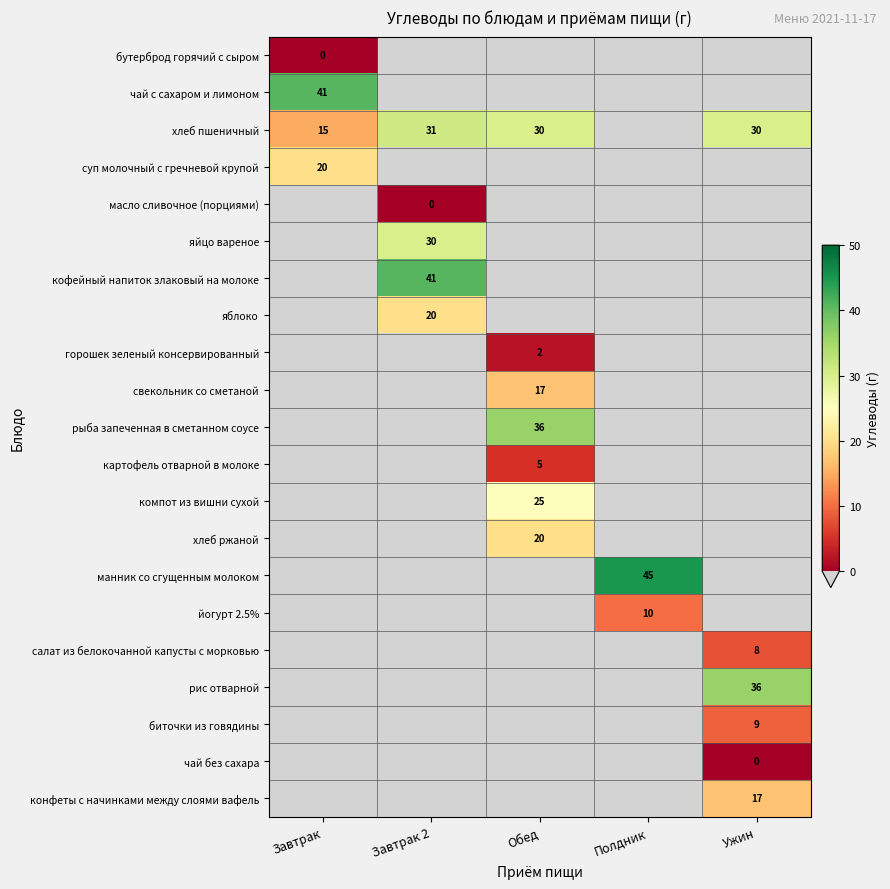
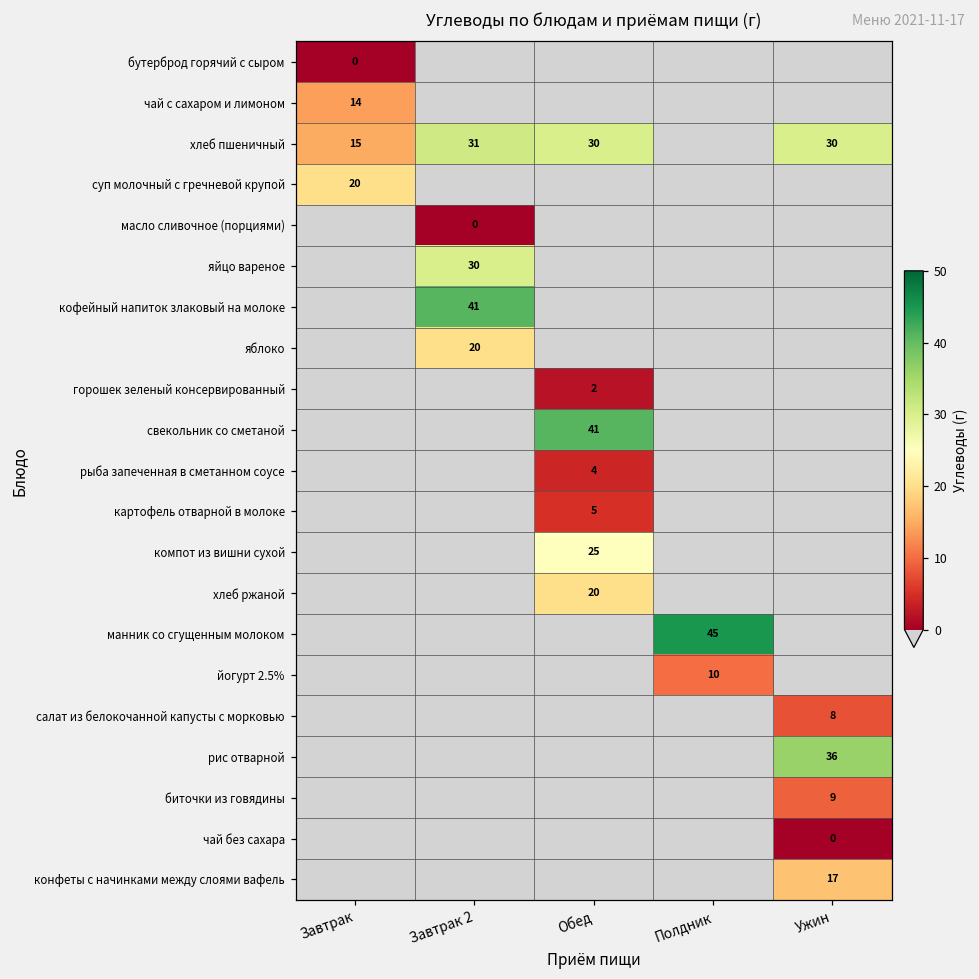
чай с сахаром и лимоном, Завтрак: 41 -> 14
свекольник со сметаной, Обед: 17 -> 41
рыба запеченная в сметанном соусе, Обед: 36 -> 4
